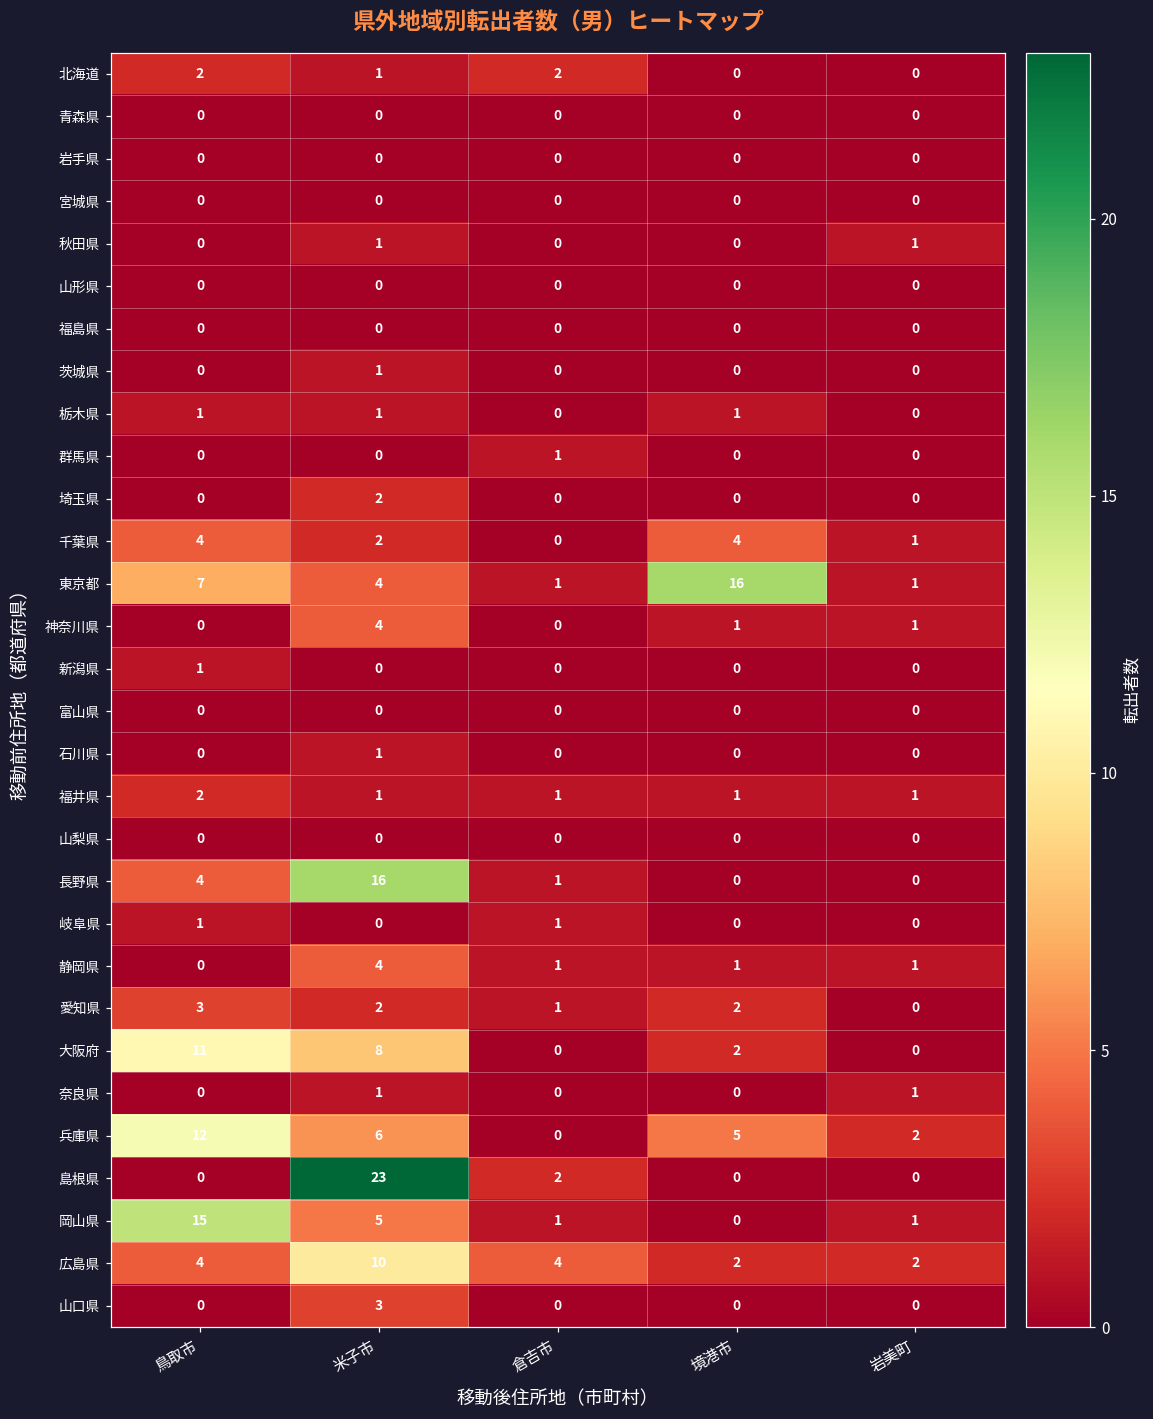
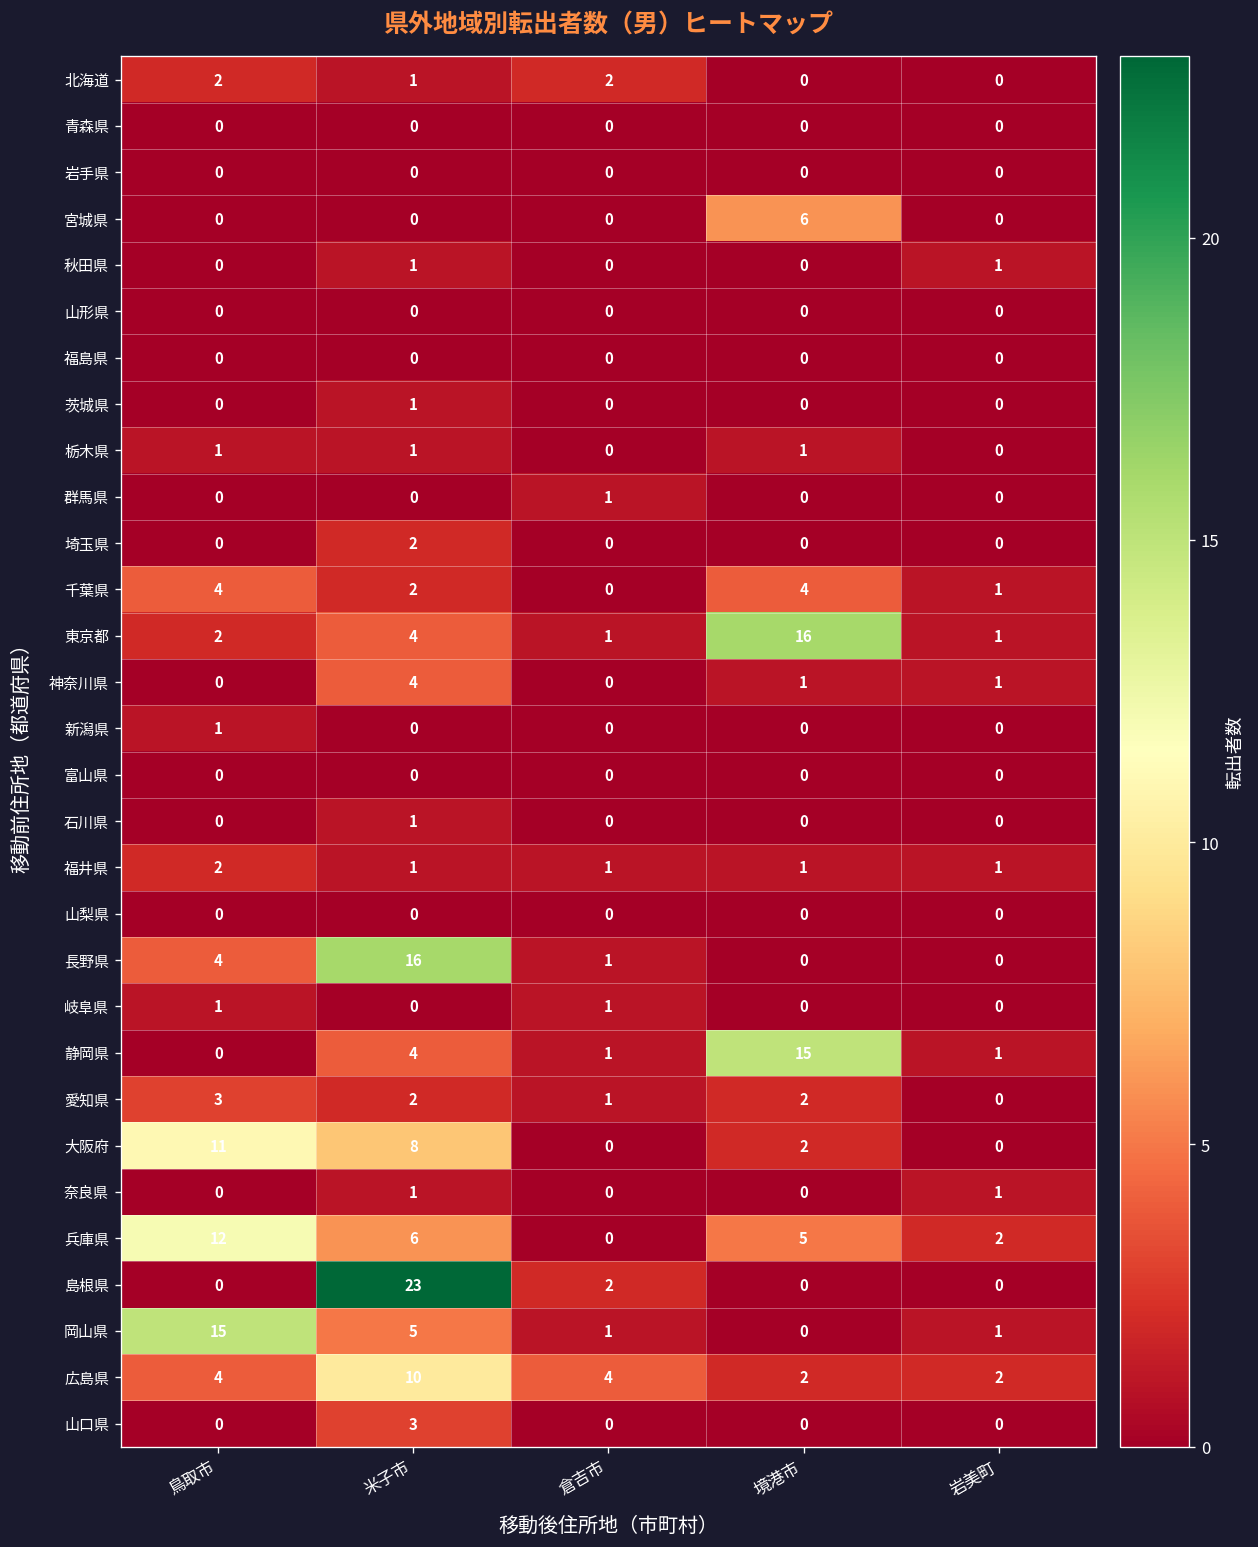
宮城県, 境港市: 0 -> 6
東京都, 鳥取市: 7 -> 2
静岡県, 境港市: 1 -> 15
